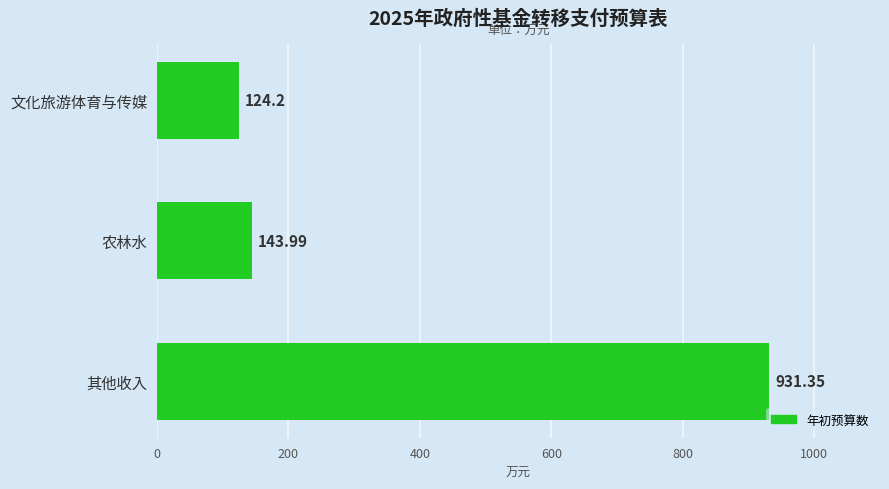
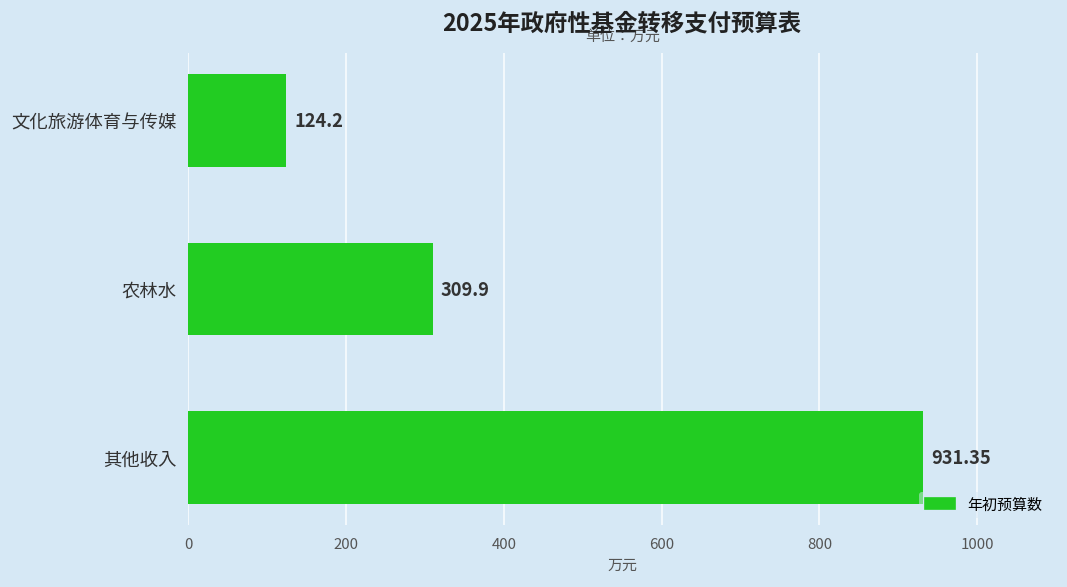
农林水: 143.99 -> 309.9
